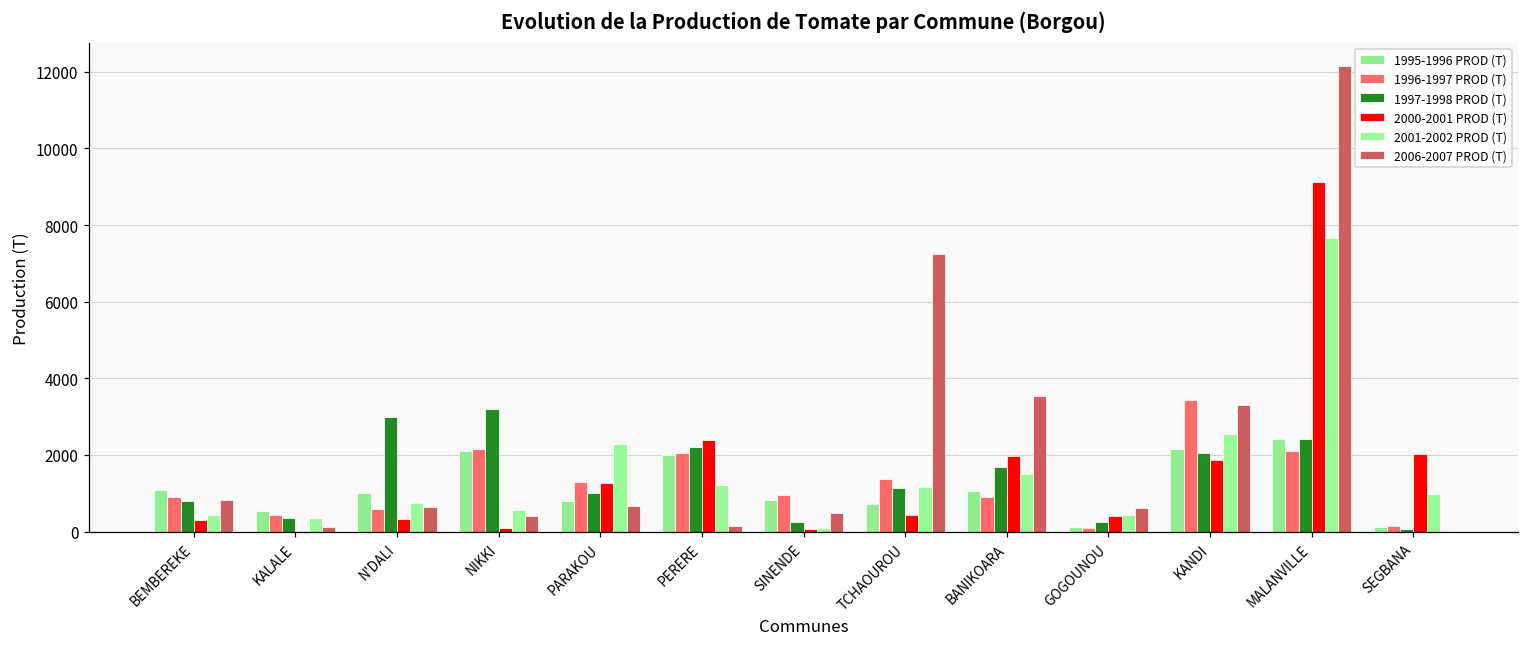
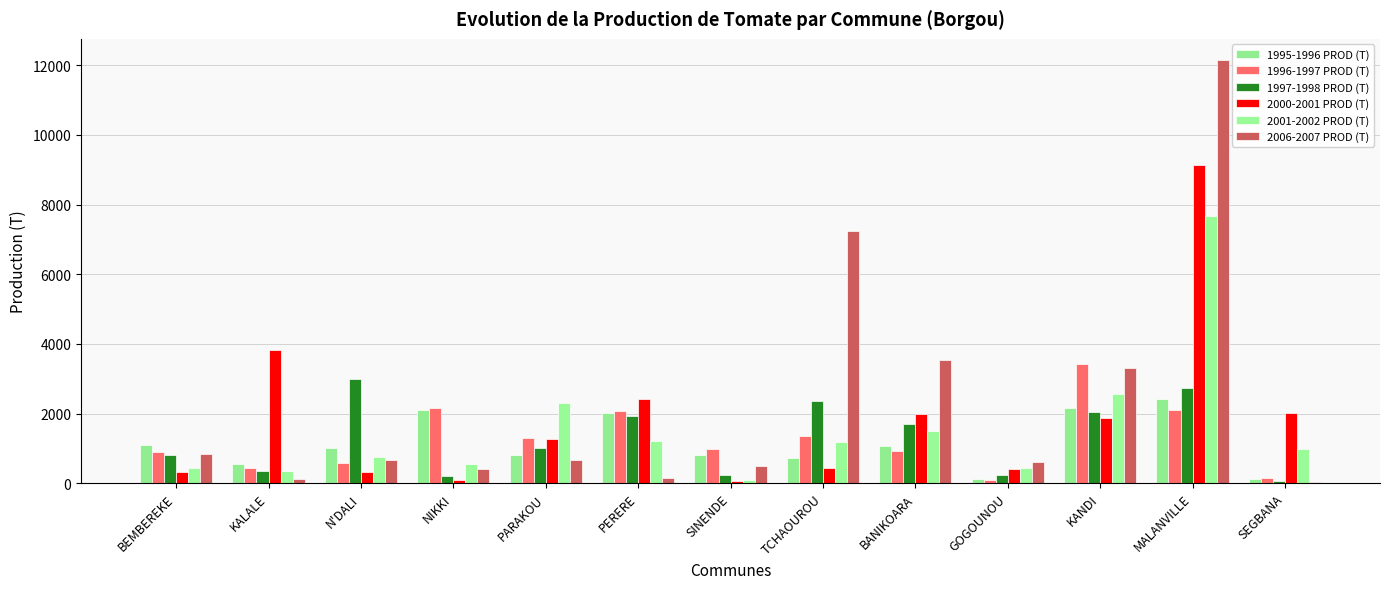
2000-2001 PROD (T), KALALE: 0 -> 3800
1997-1998 PROD (T), NIKKI: 3200 -> 200
1997-1998 PROD (T), PERERE: 2200 -> 1900
1997-1998 PROD (T), TCHAOUROU: 1100 -> 2400
1997-1998 PROD (T), MALANVILLE: 2400 -> 2700
